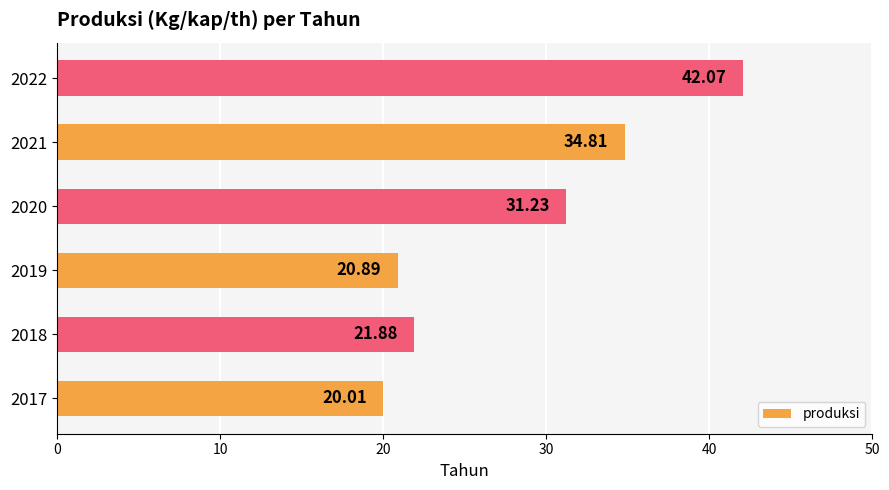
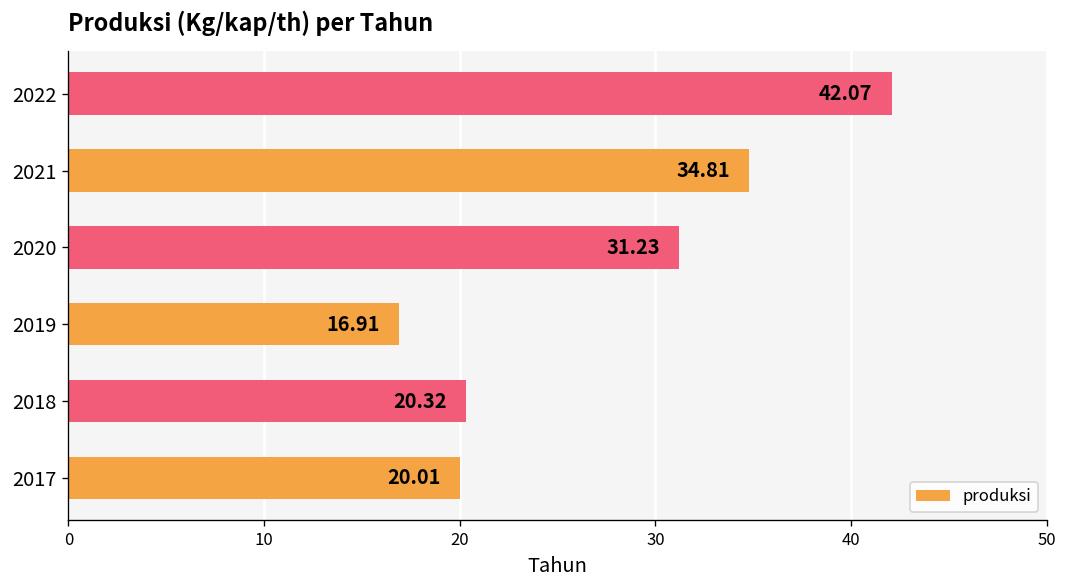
2019: 20.89 -> 16.91
2018: 21.88 -> 20.32
